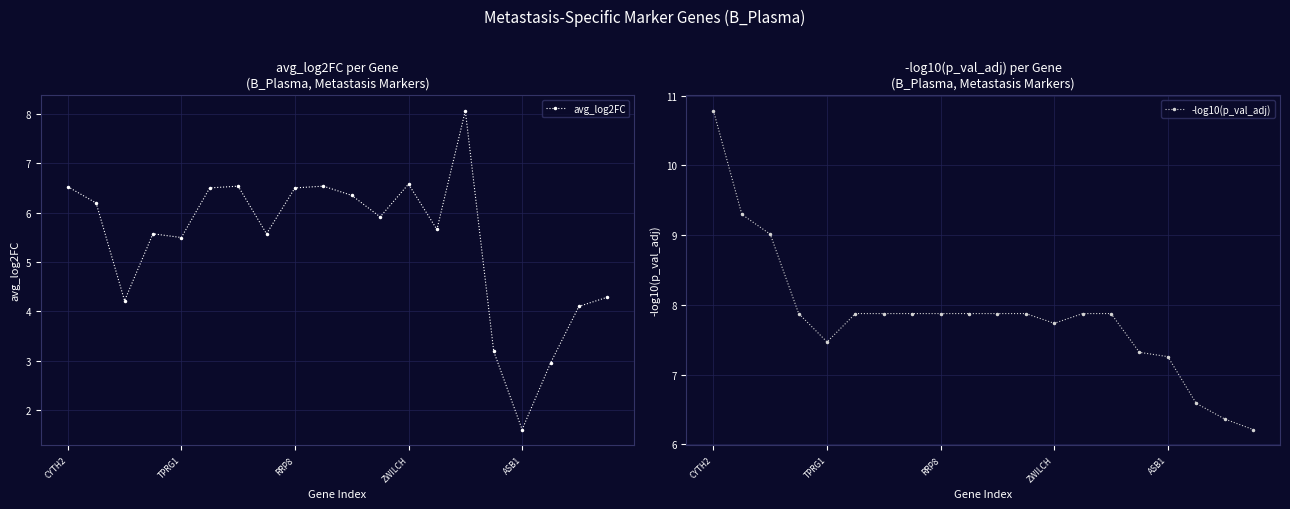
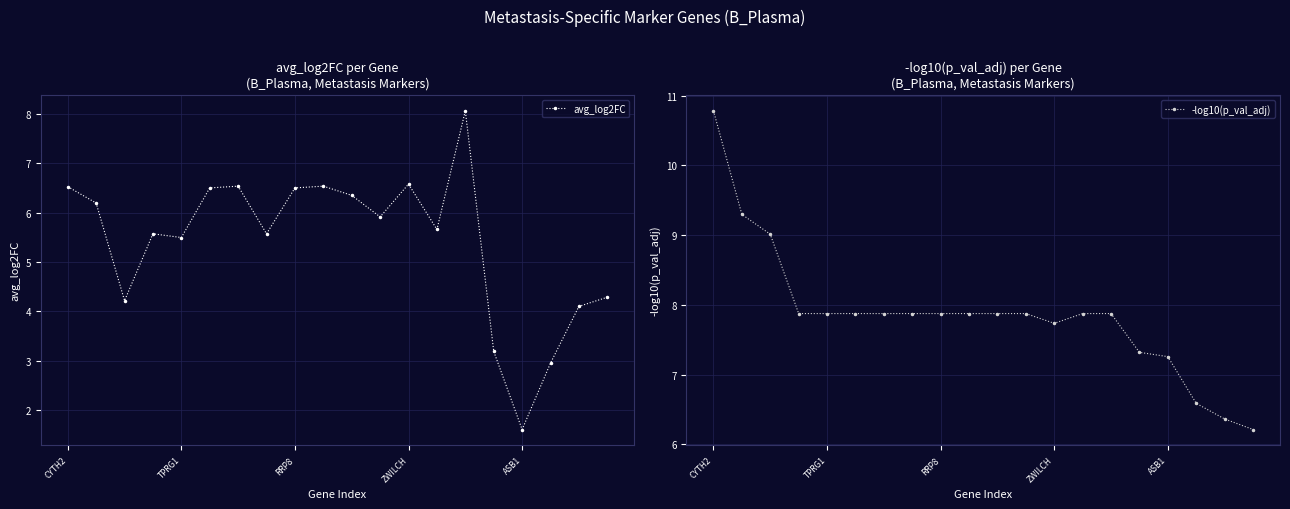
-log10(p_val_adj) per Gene (B_Plasma, Metastasis Markers), TPRG1: 7.5 -> 7.9
